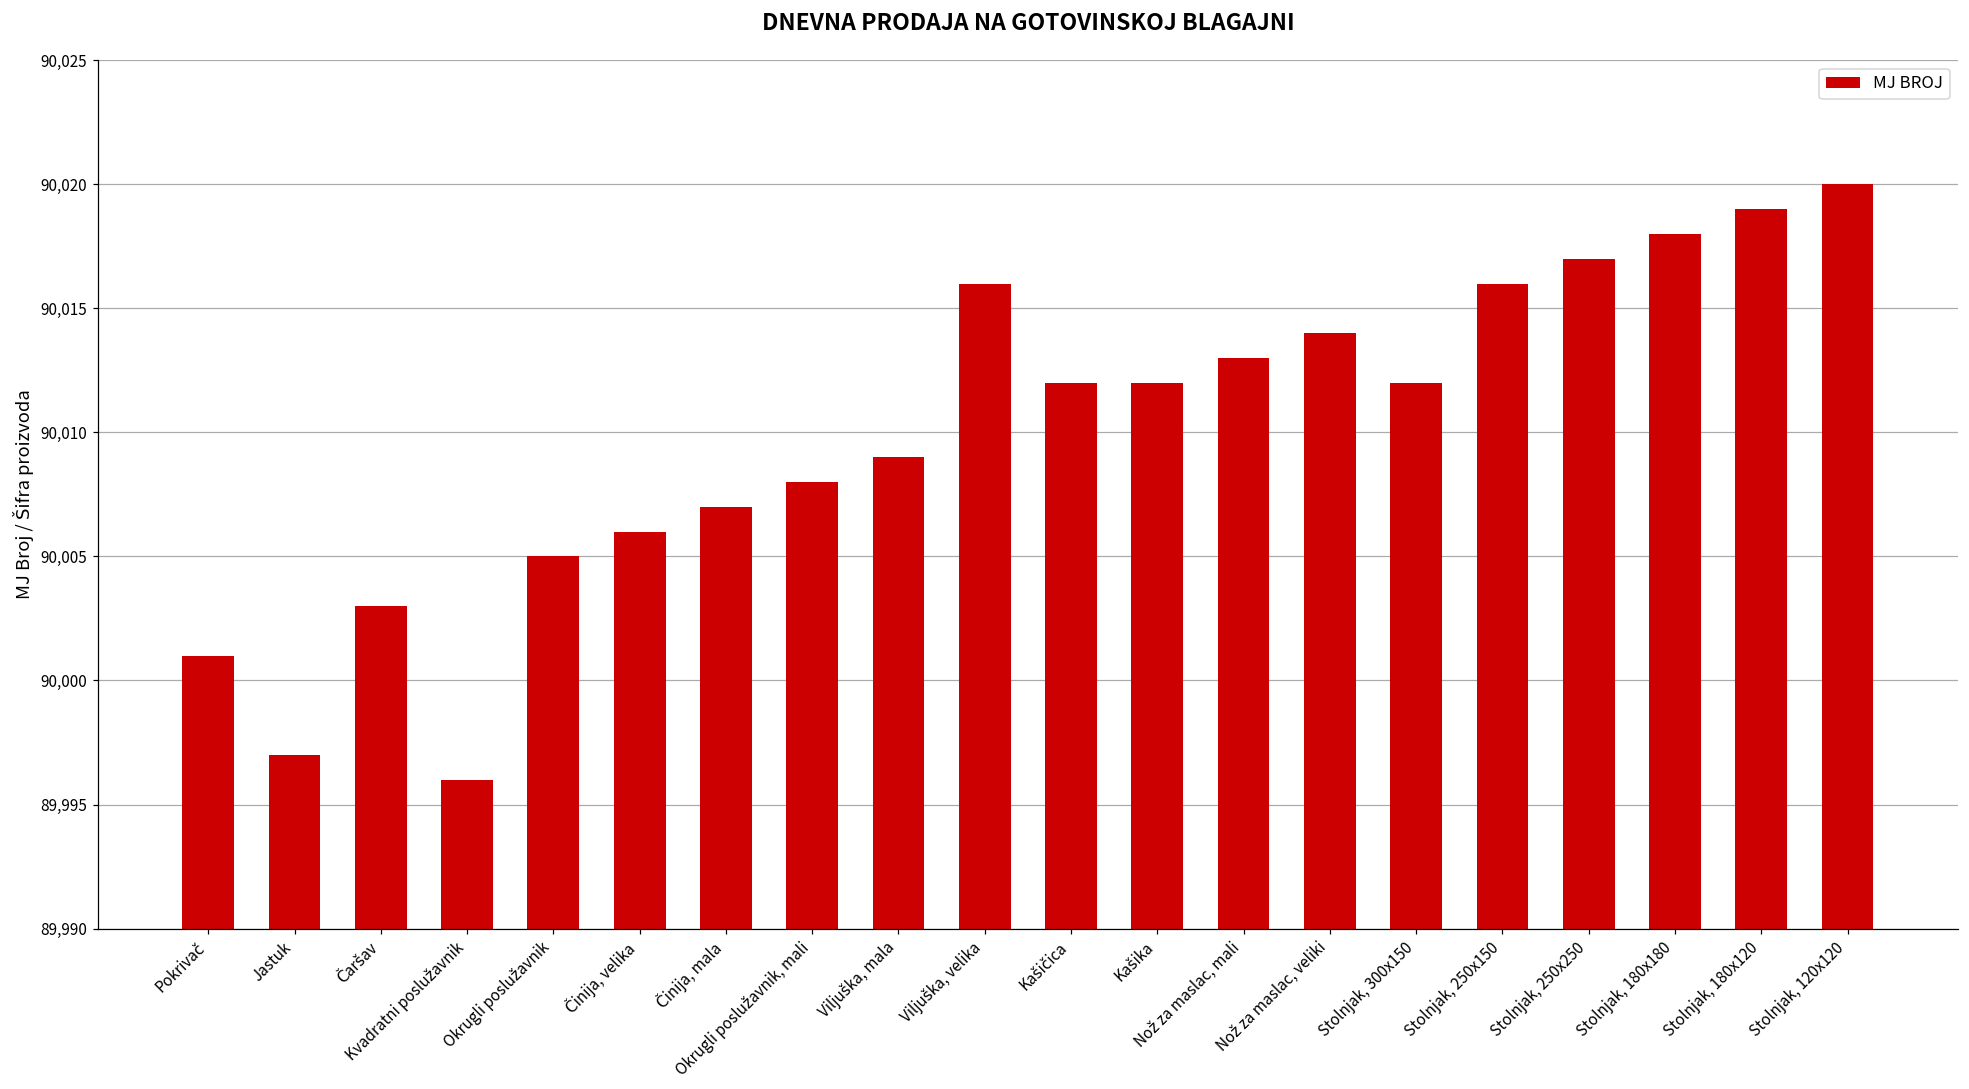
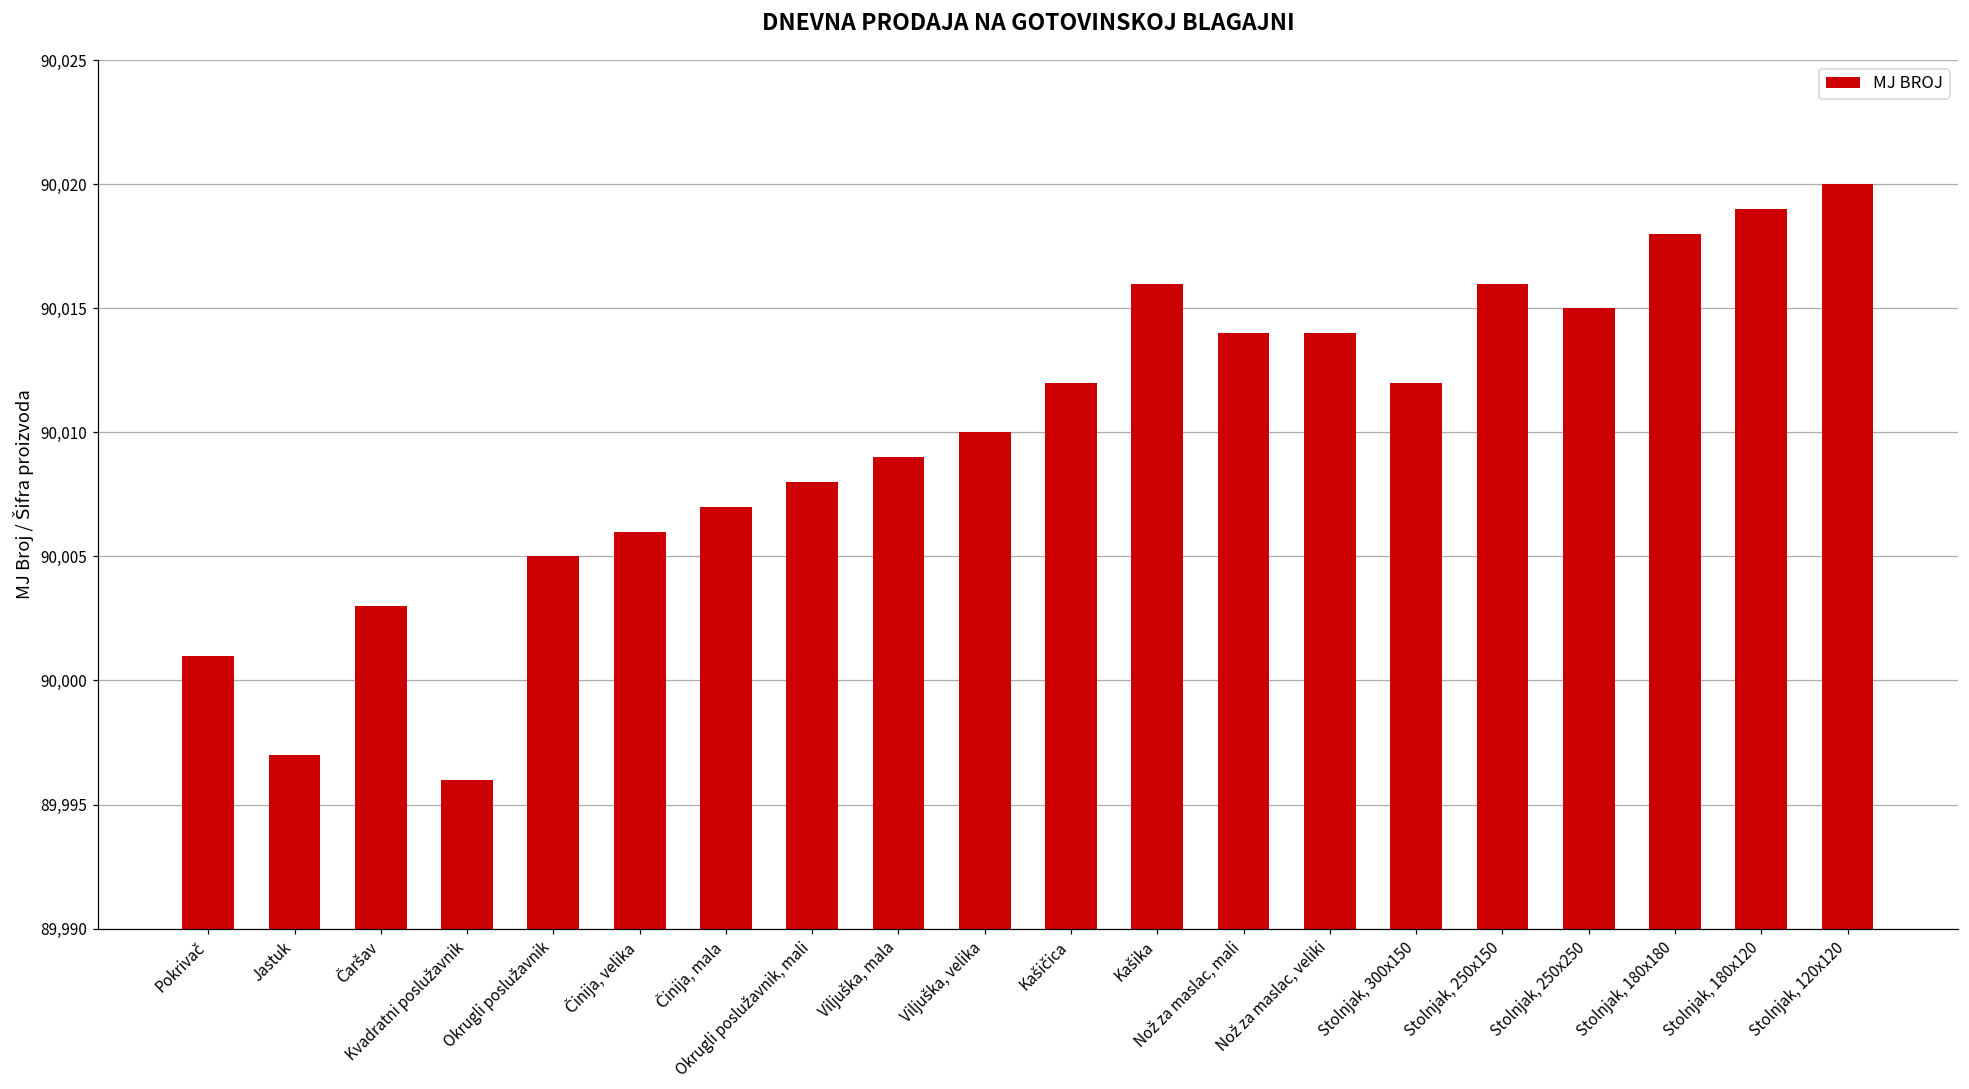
Viljuška, velika: 90,016 -> 90,010
Kašika: 90,012 -> 90,016
Nož za maslac, mali: 90,013 -> 90,014
Stolnjak, 250x250: 90,017 -> 90,015
